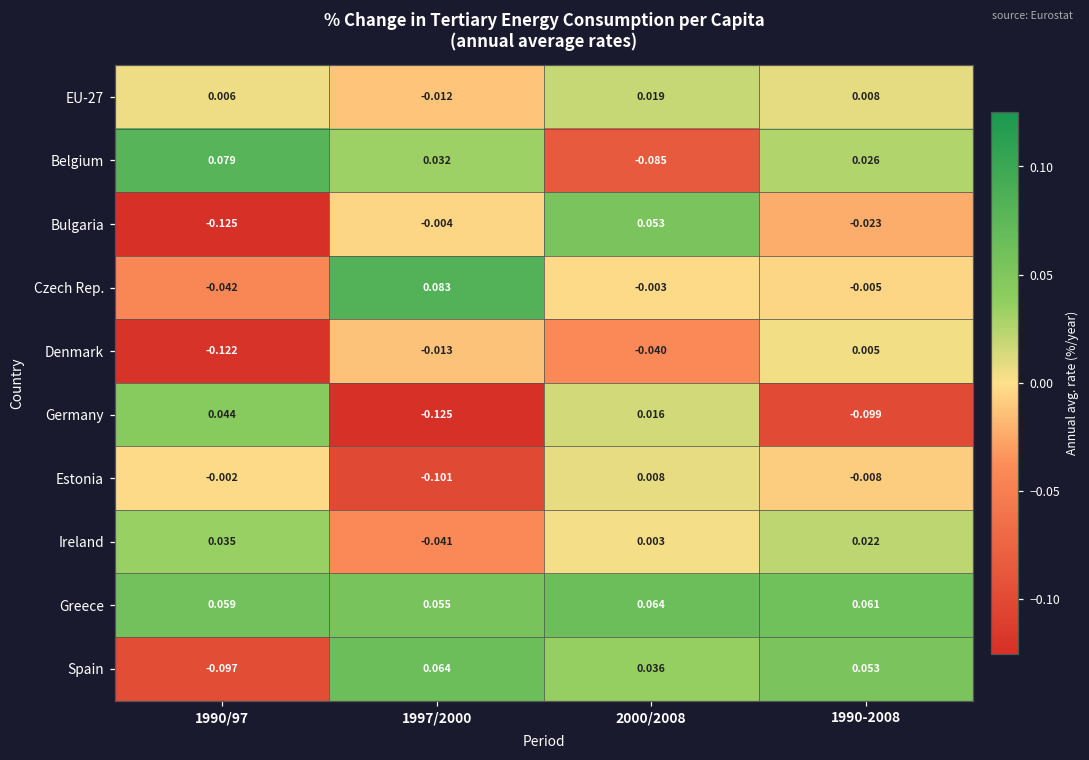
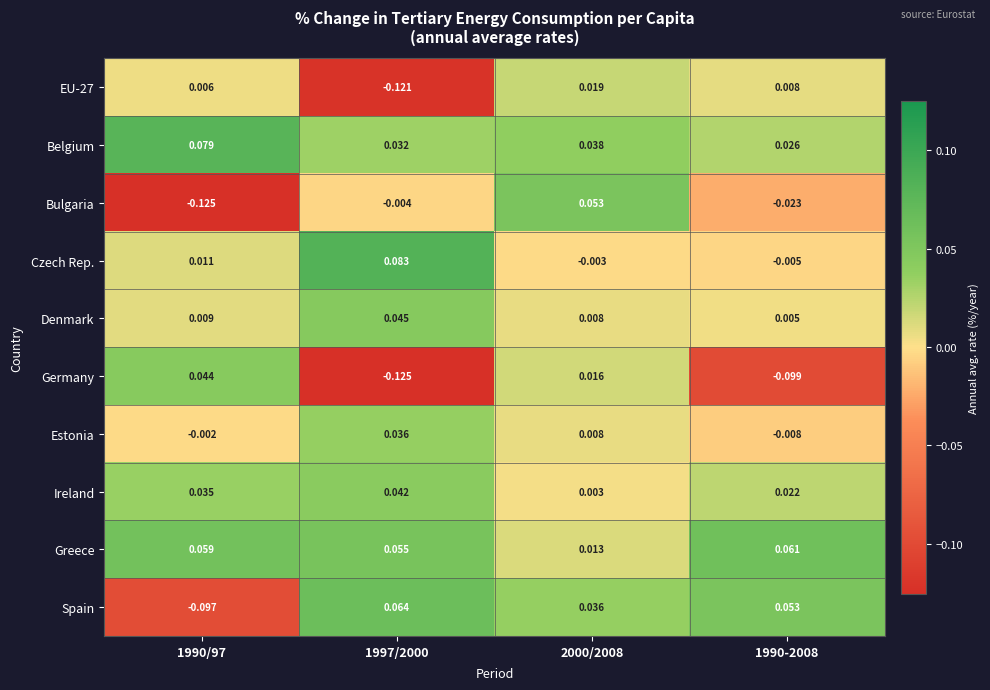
EU-27, 1997/2000: -0.012 -> -0.121
Belgium, 2000/2008: -0.085 -> 0.038
Czech Rep., 1990/97: -0.042 -> 0.011
Denmark, 1990/97: -0.122 -> 0.009
Denmark, 1997/2000: -0.013 -> 0.045
Denmark, 2000/2008: -0.040 -> 0.008
Estonia, 1997/2000: -0.101 -> 0.036
Ireland, 1997/2000: -0.041 -> 0.042
Greece, 2000/2008: 0.064 -> 0.013
